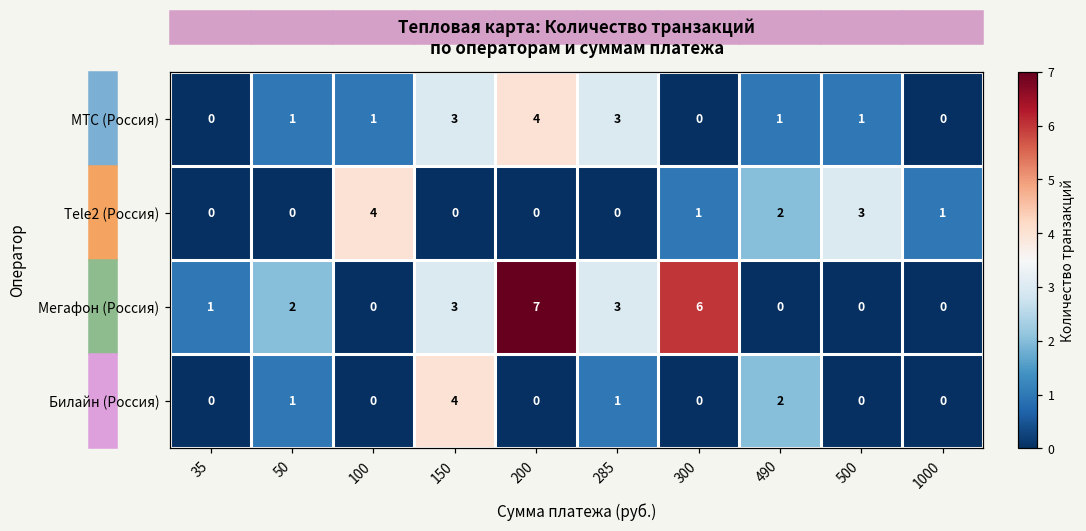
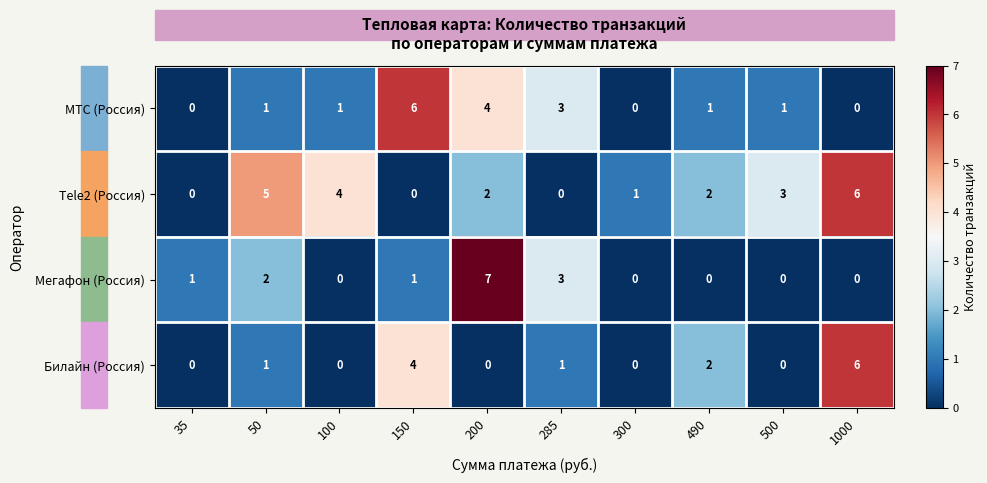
МТС (Россия), 150: 3 -> 6
Tele2 (Россия), 50: 0 -> 5
Tele2 (Россия), 200: 0 -> 2
Tele2 (Россия), 1000: 1 -> 6
Мегафон (Россия), 150: 3 -> 1
Мегафон (Россия), 300: 6 -> 0
Билайн (Россия), 1000: 0 -> 6
